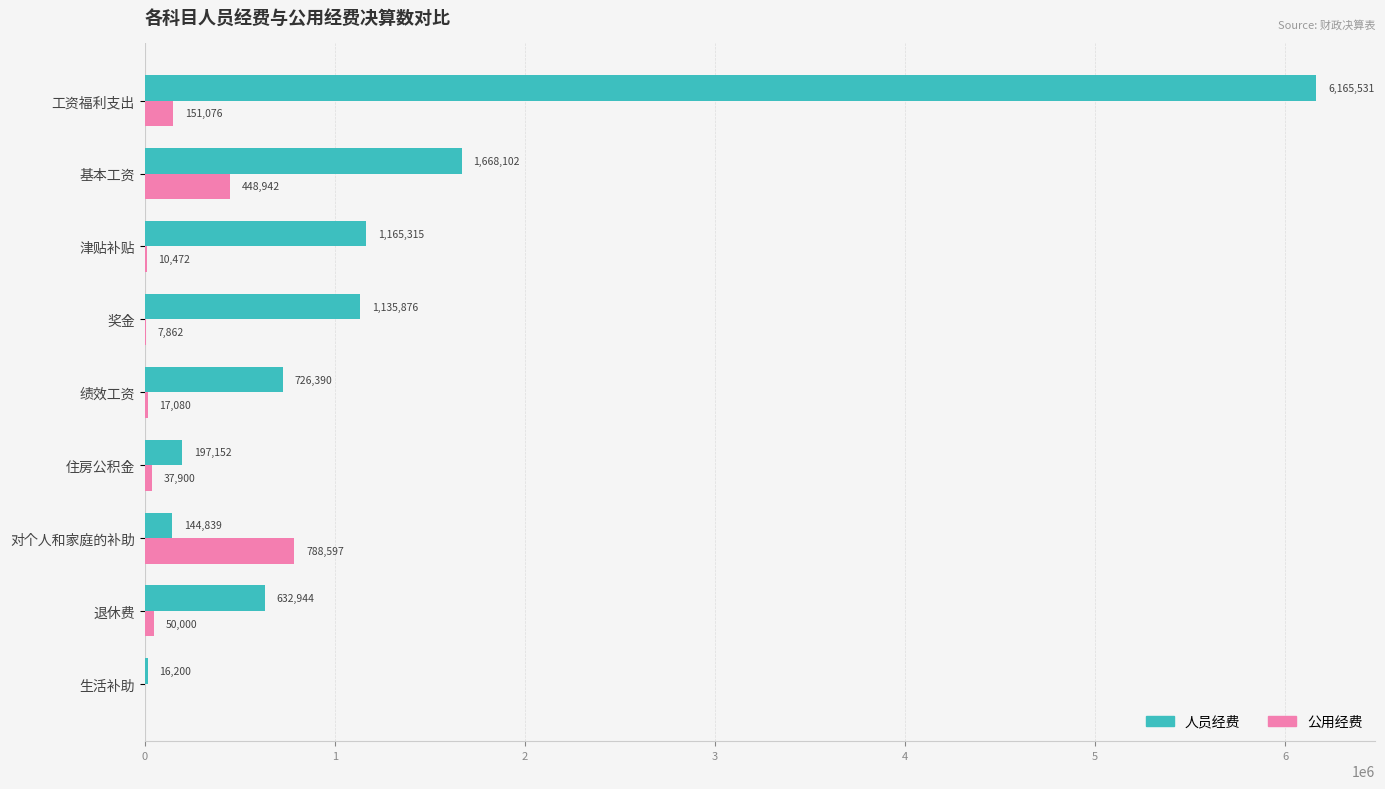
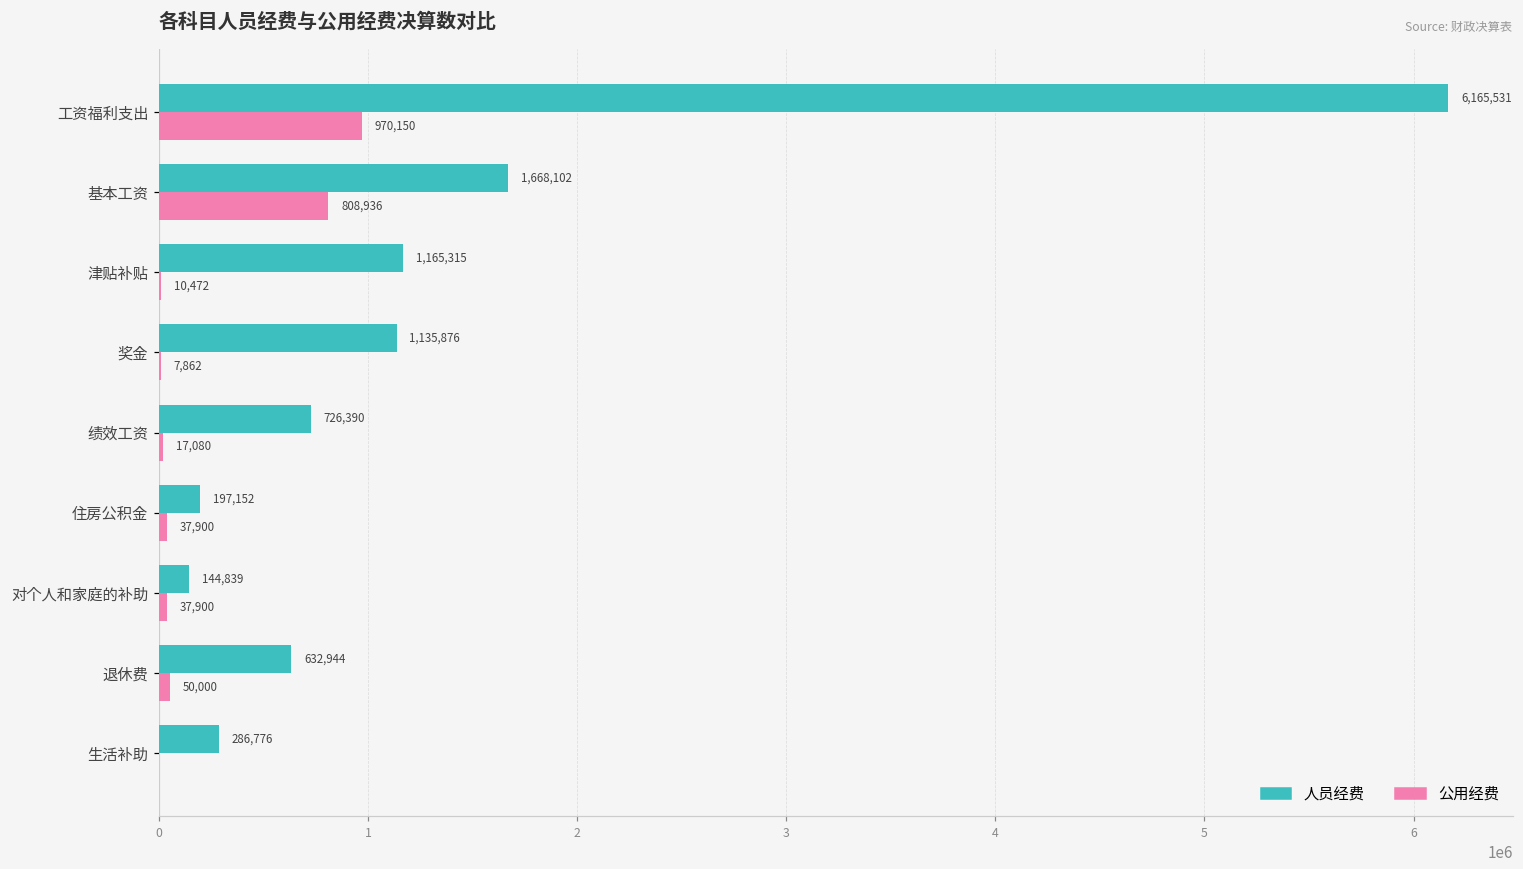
公用经费, 工资福利支出: 151,076 -> 970,150
公用经费, 基本工资: 448,942 -> 808,936
公用经费, 对个人和家庭的补助: 788,597 -> 37,900
人员经费, 生活补助: 16,200 -> 286,776
